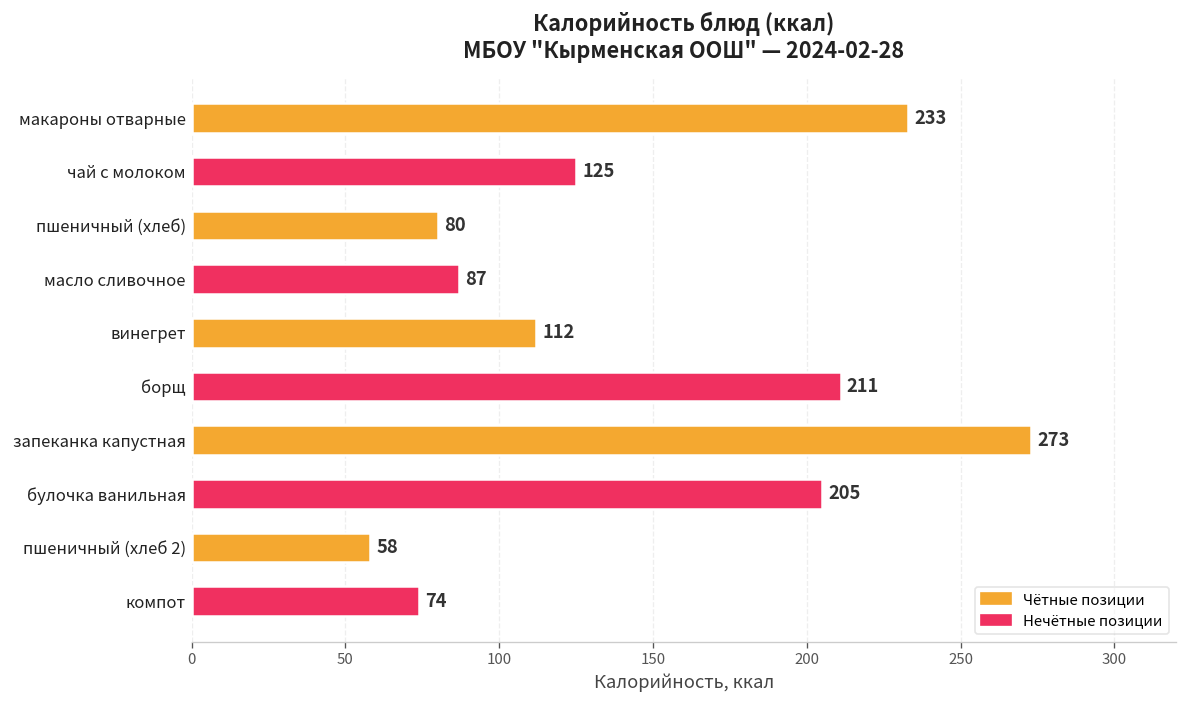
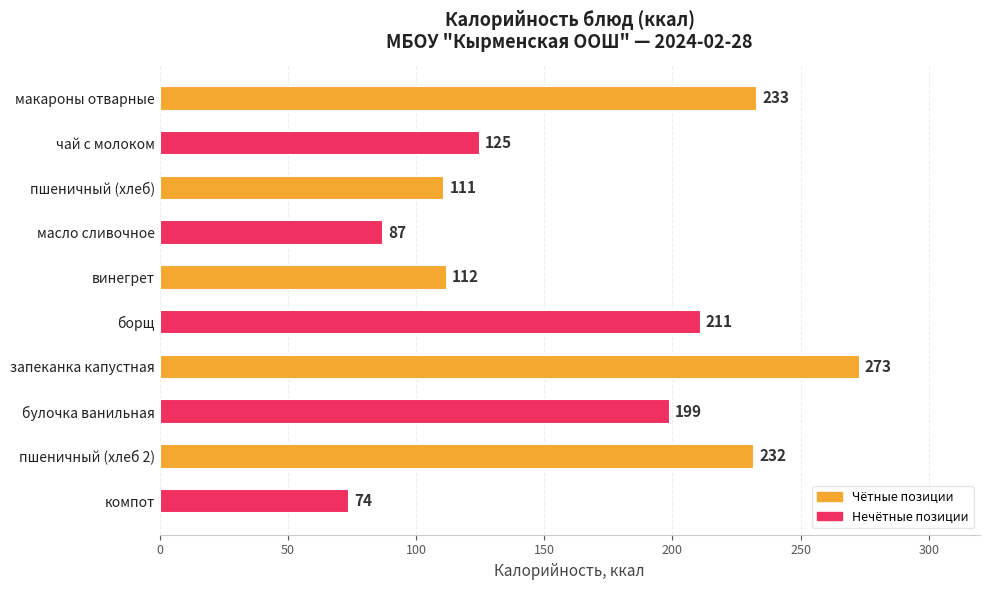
пшеничный (хлеб): 80 -> 111
булочка ванильная: 205 -> 199
пшеничный (хлеб 2): 58 -> 232
